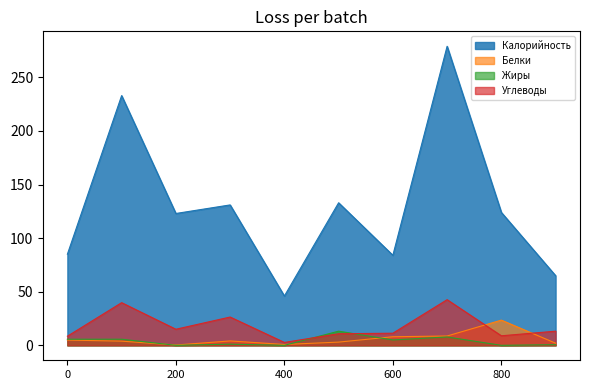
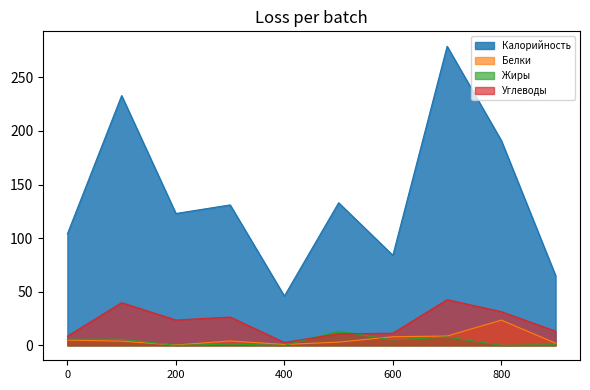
Калорийность, 0: 85 -> 104
Углеводы, 200: 15 -> 24
Калорийность, 800: 124 -> 191
Углеводы, 800: 9 -> 31
